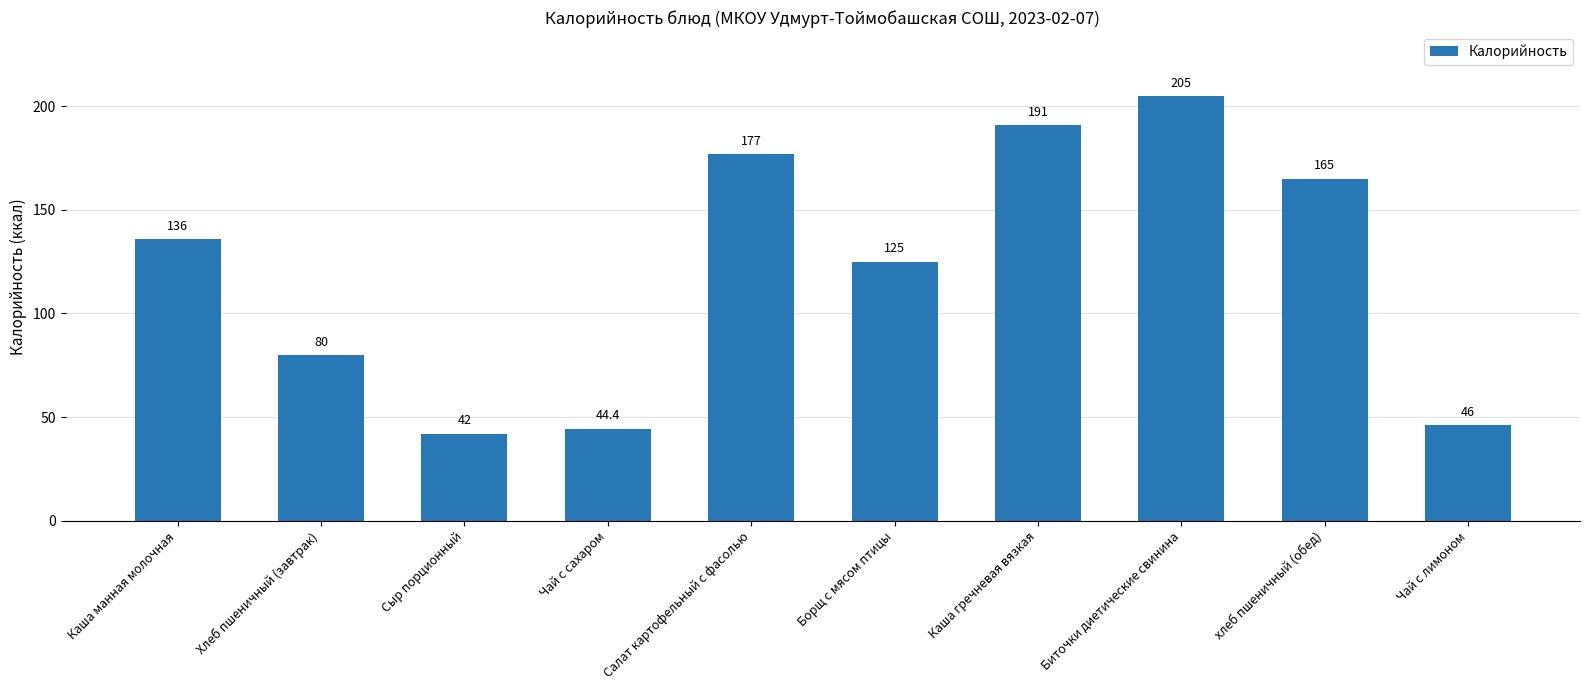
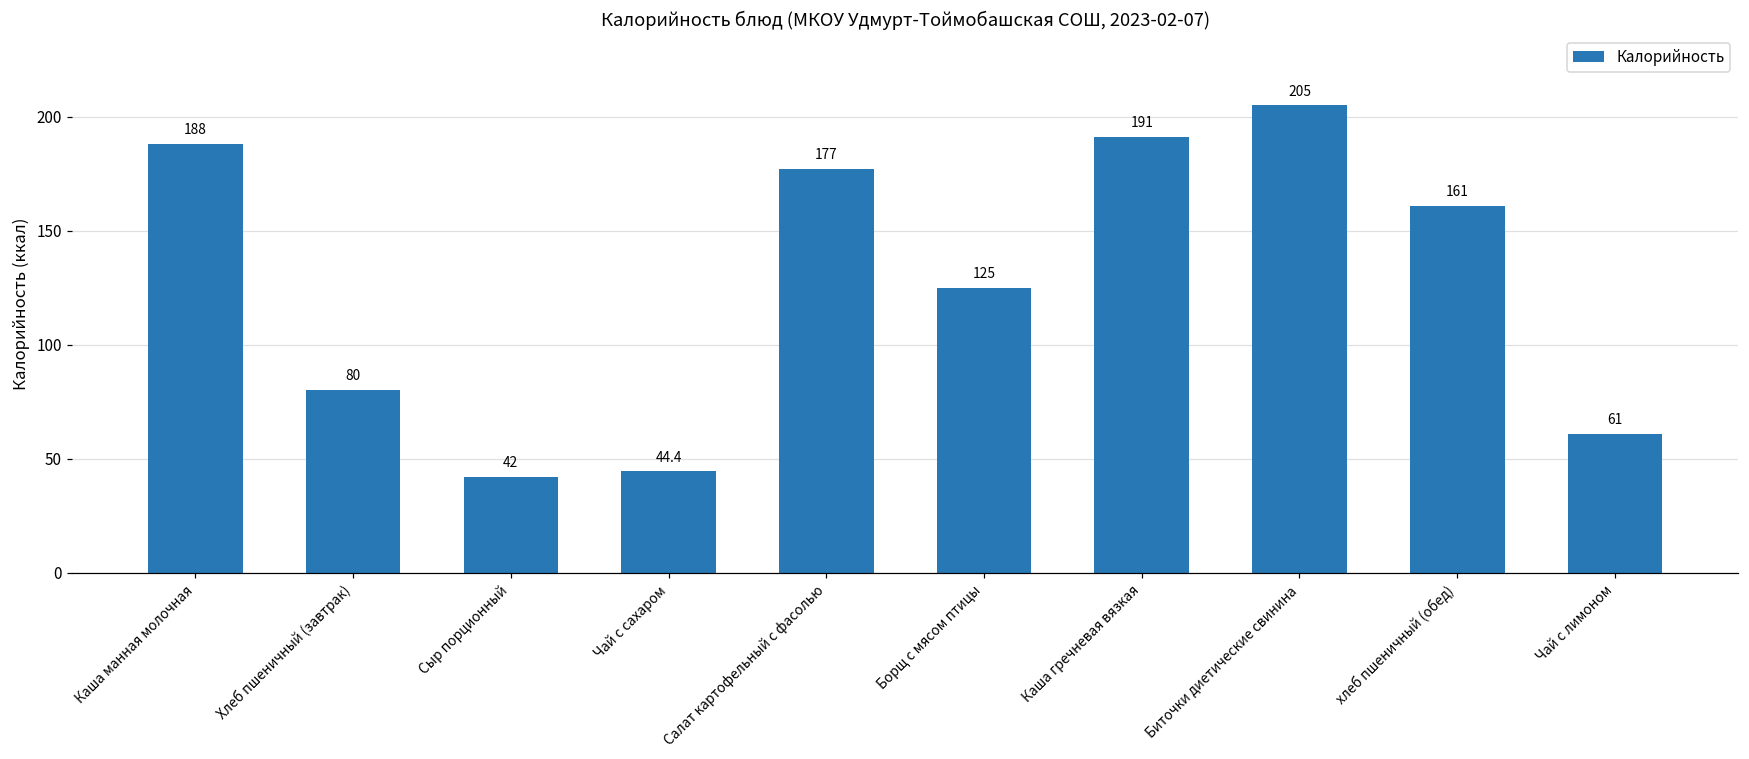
Каша манная молочная: 136 -> 188
хлеб пшеничный (обед): 165 -> 161
Чай с лимоном: 46 -> 61
